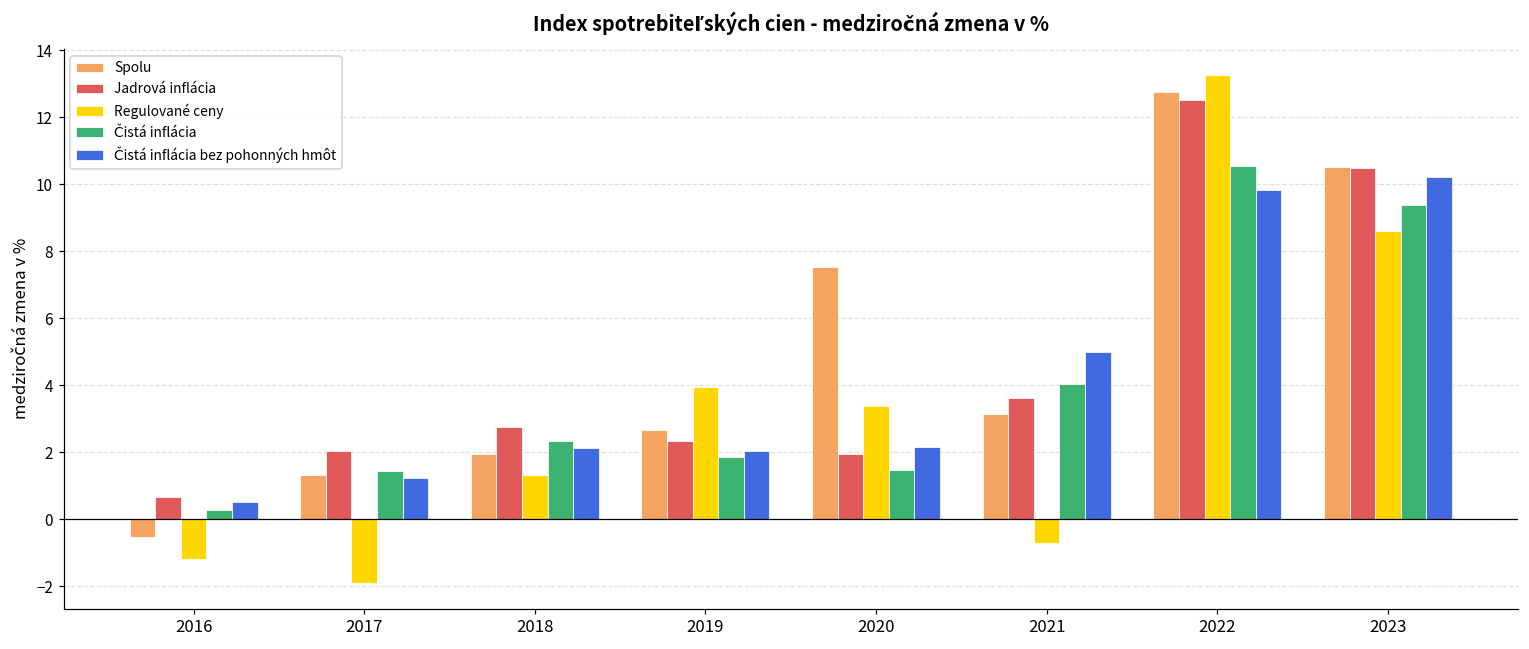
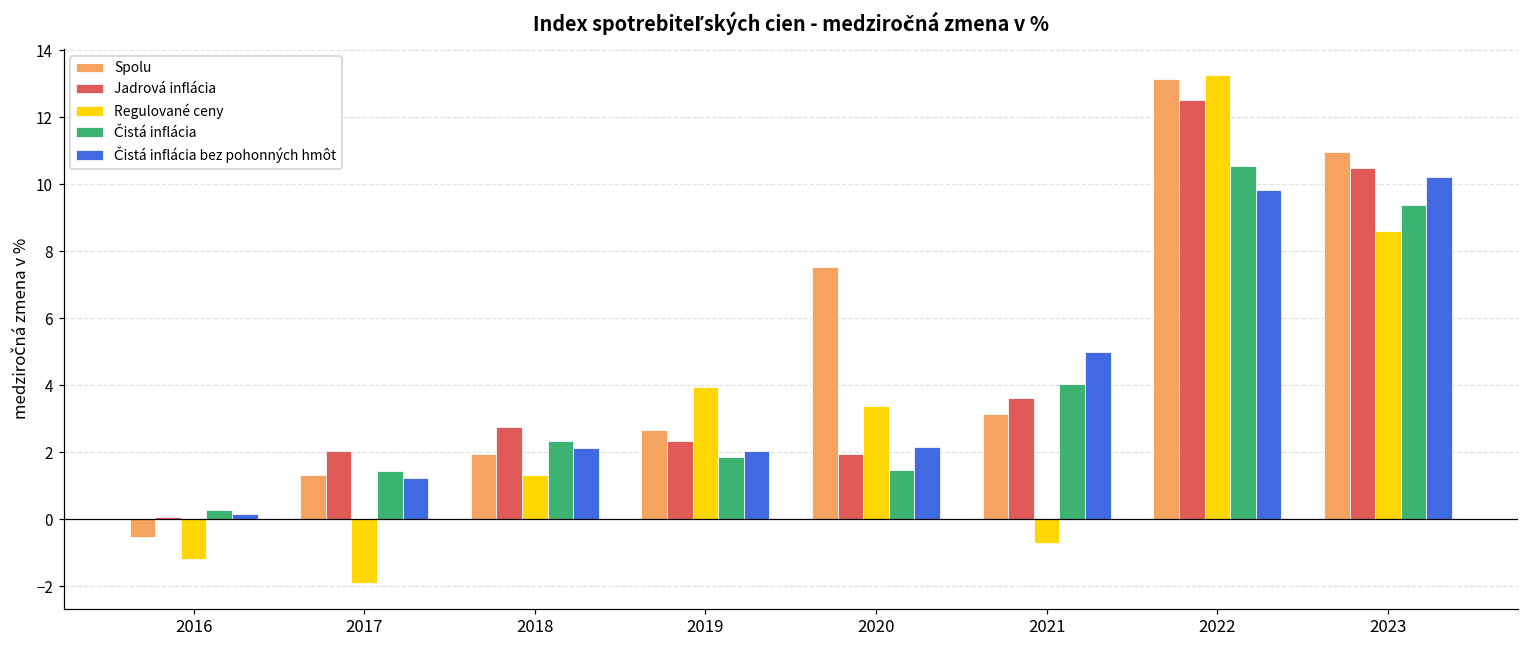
Jadrová inflácia, 2016: 0.7 -> 0.1
Čistá inflácia bez pohonných hmôt, 2016: 0.5 -> 0.2
Spolu, 2022: 12.8 -> 13.2
Spolu, 2023: 10.5 -> 11.0
